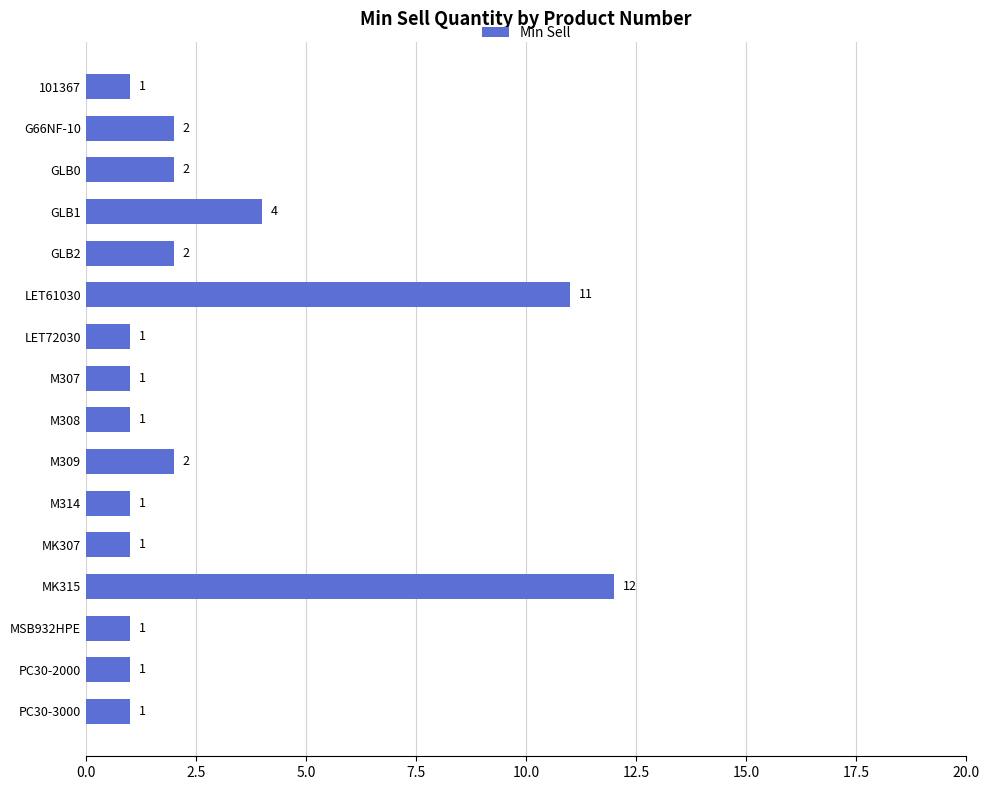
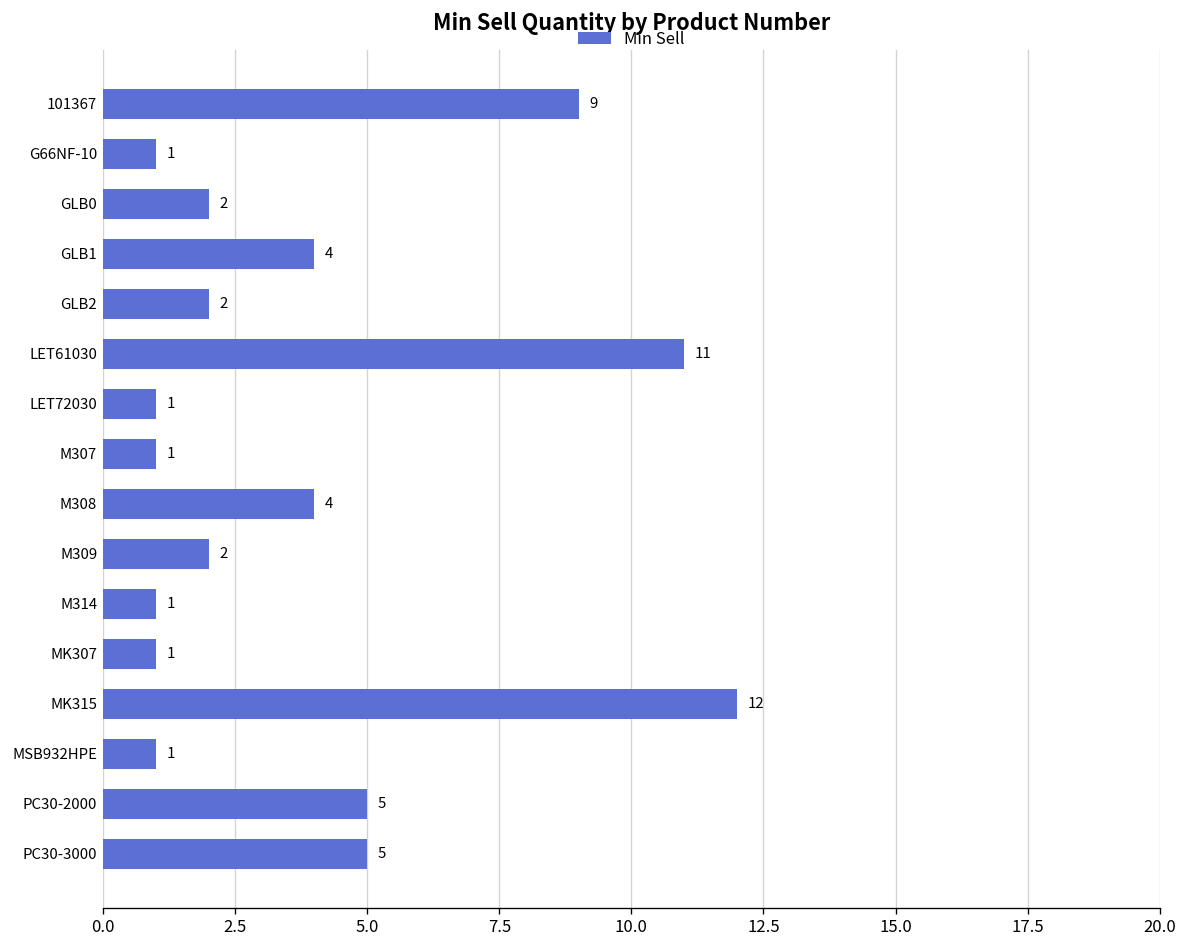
101367: 1 -> 9
G66NF-10: 2 -> 1
M308: 1 -> 4
PC30-2000: 1 -> 5
PC30-3000: 1 -> 5
